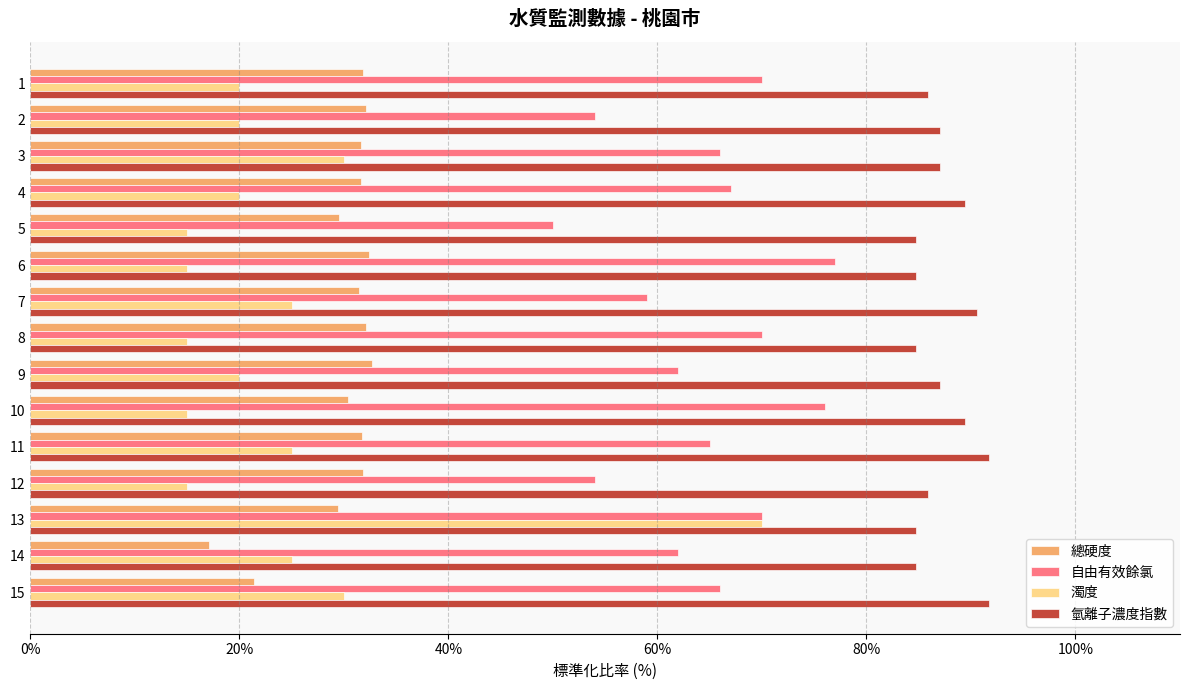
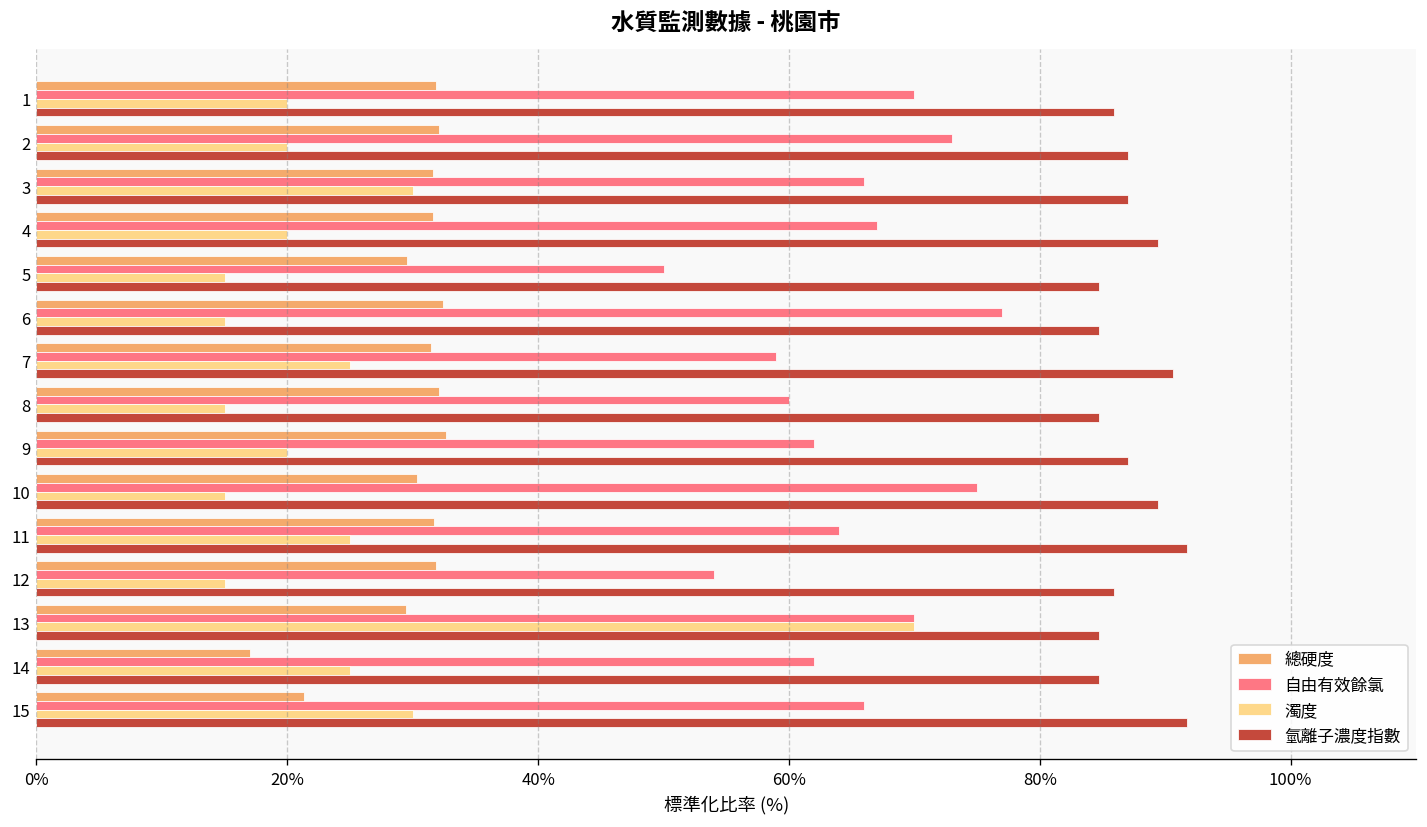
自由有效餘氯, 2: 54.0% -> 73.0%
自由有效餘氯, 8: 70.0% -> 60.0%
自由有效餘氯, 10: 76.0% -> 75.0%
自由有效餘氯, 11: 65.0% -> 64.0%
